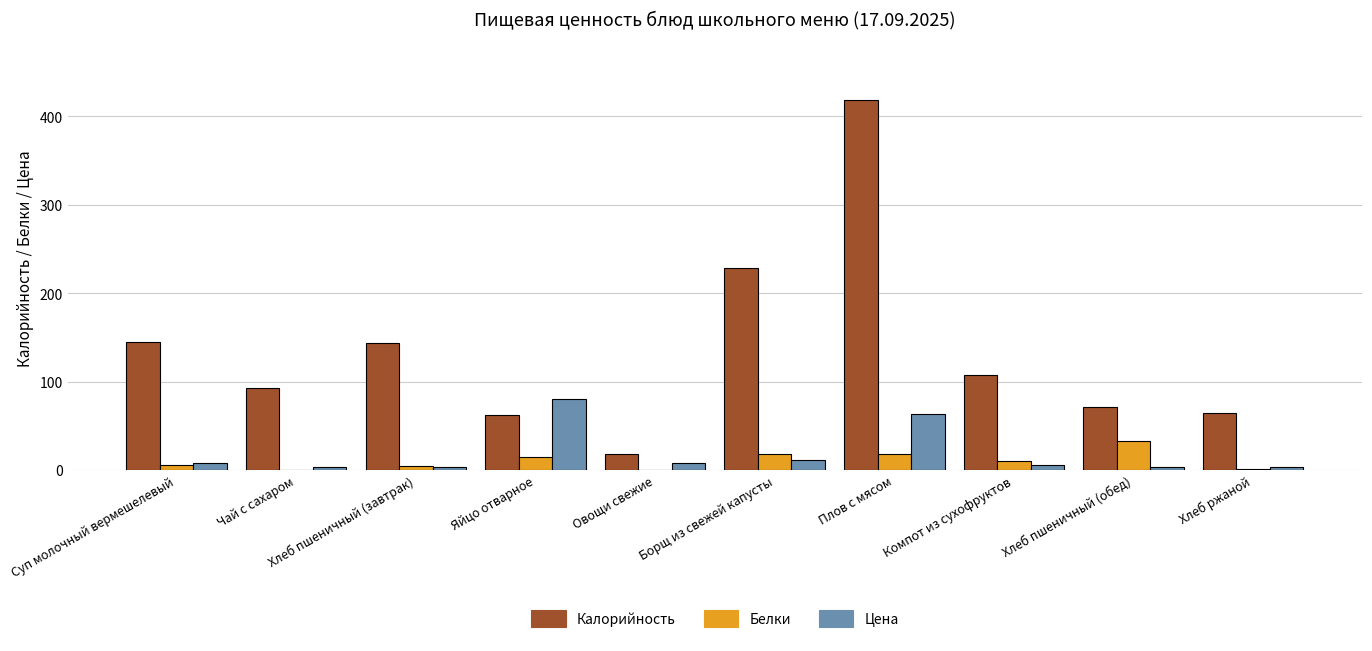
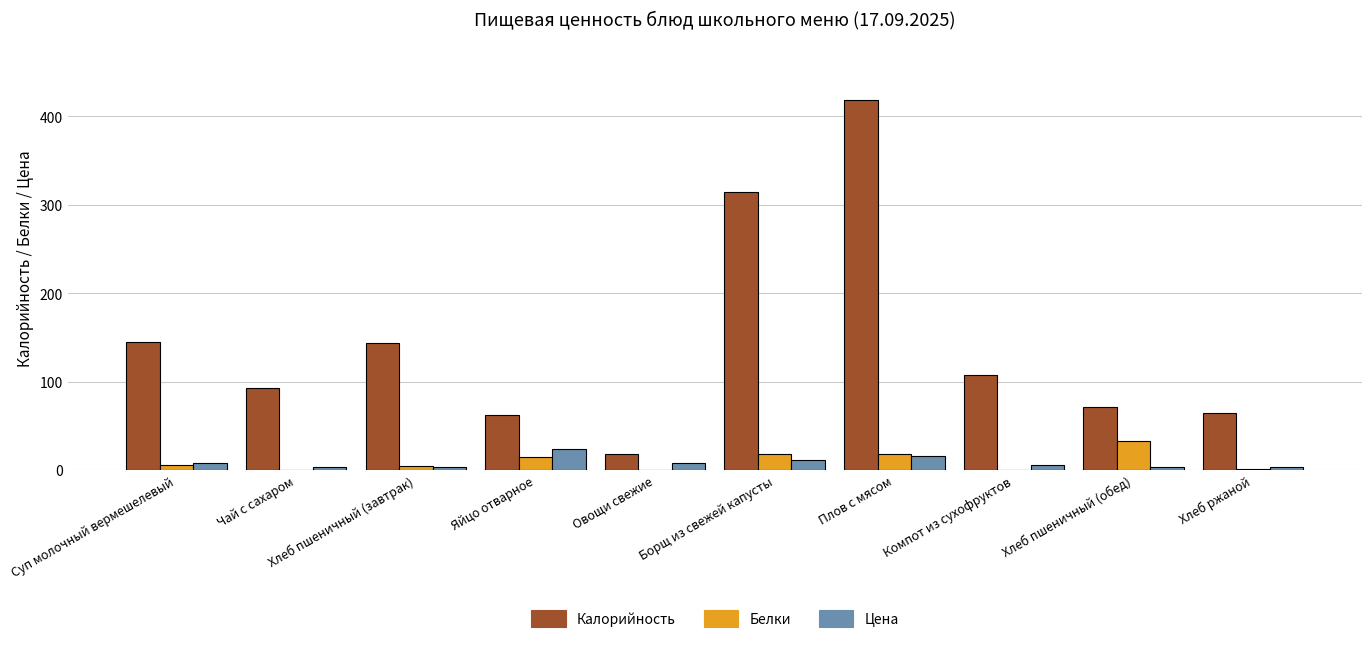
Цена, Яйцо отварное: 80 -> 20
Калорийность, Борщ из свежей капусты: 230 -> 310
Цена, Плов с мясом: 60 -> 20
Белки, Компот из сухофруктов: 10 -> 0
